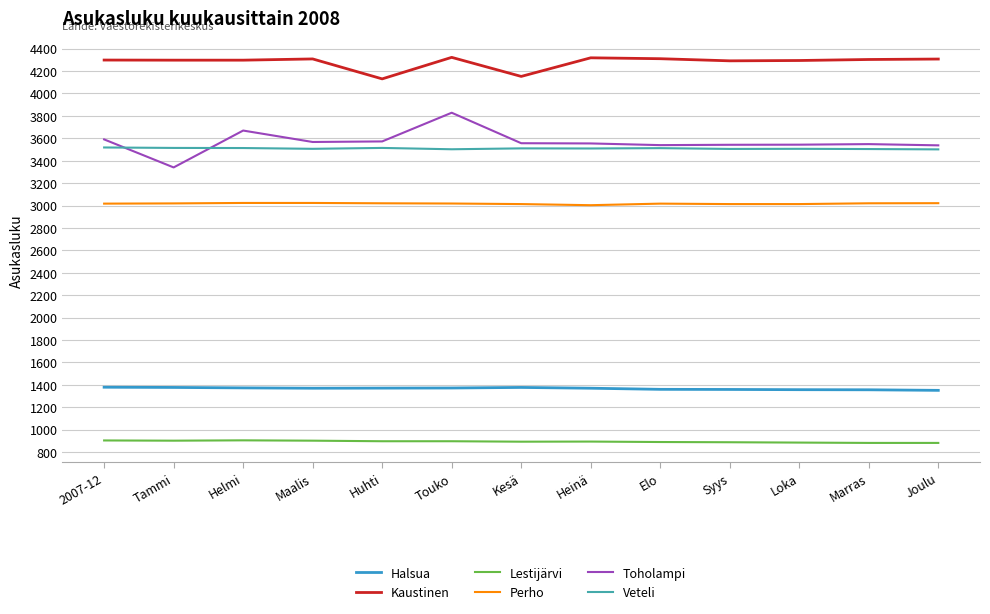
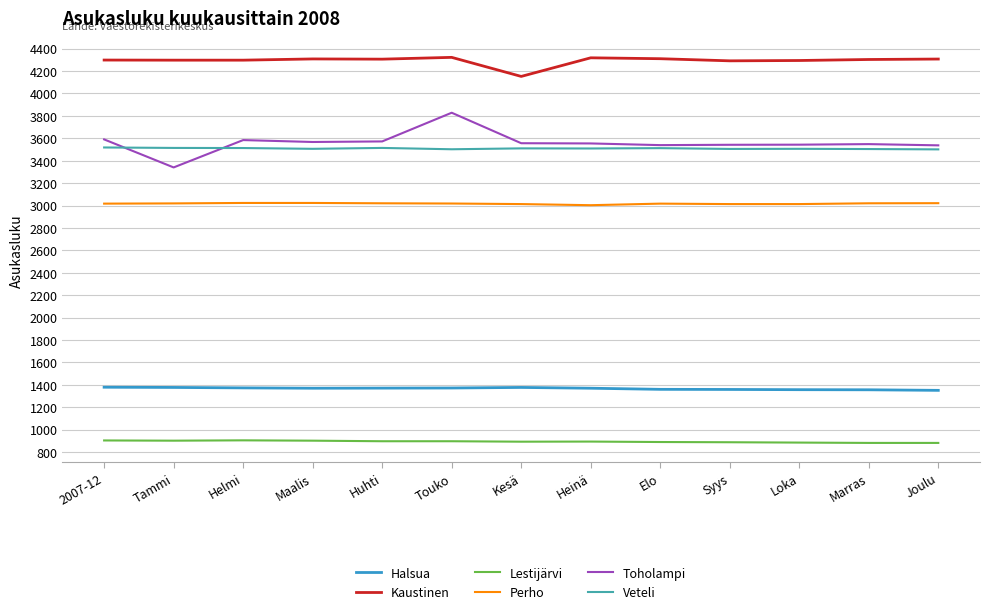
Toholampi, Helmi: 3670 -> 3580
Kaustinen, Huhti: 4130 -> 4310
